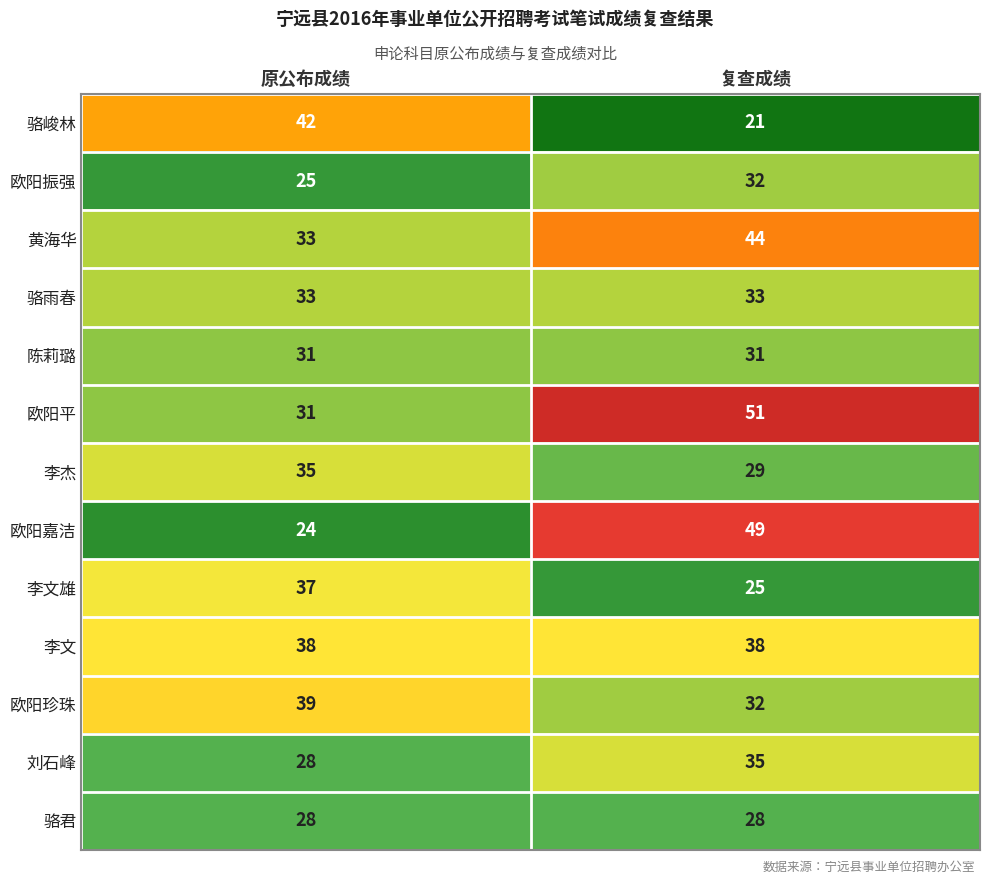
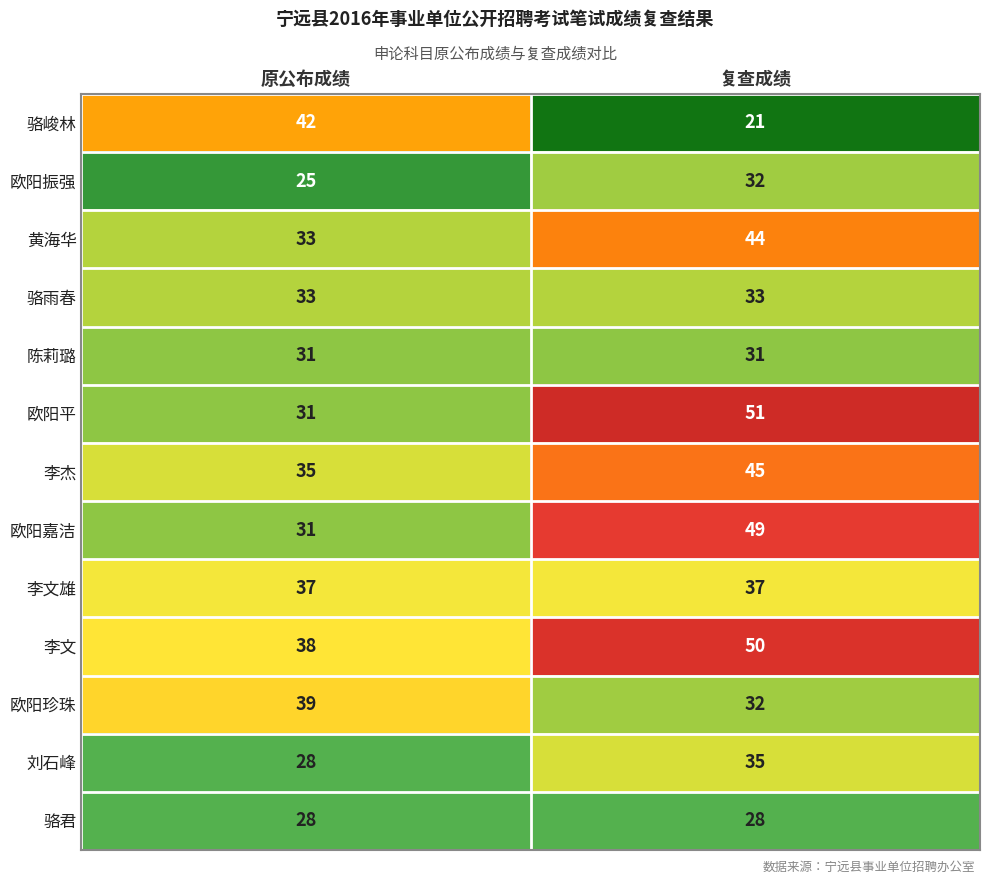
李杰, 复查成绩: 29 -> 45
欧阳嘉洁, 原公布成绩: 24 -> 31
李文雄, 复查成绩: 25 -> 37
李文, 复查成绩: 38 -> 50
